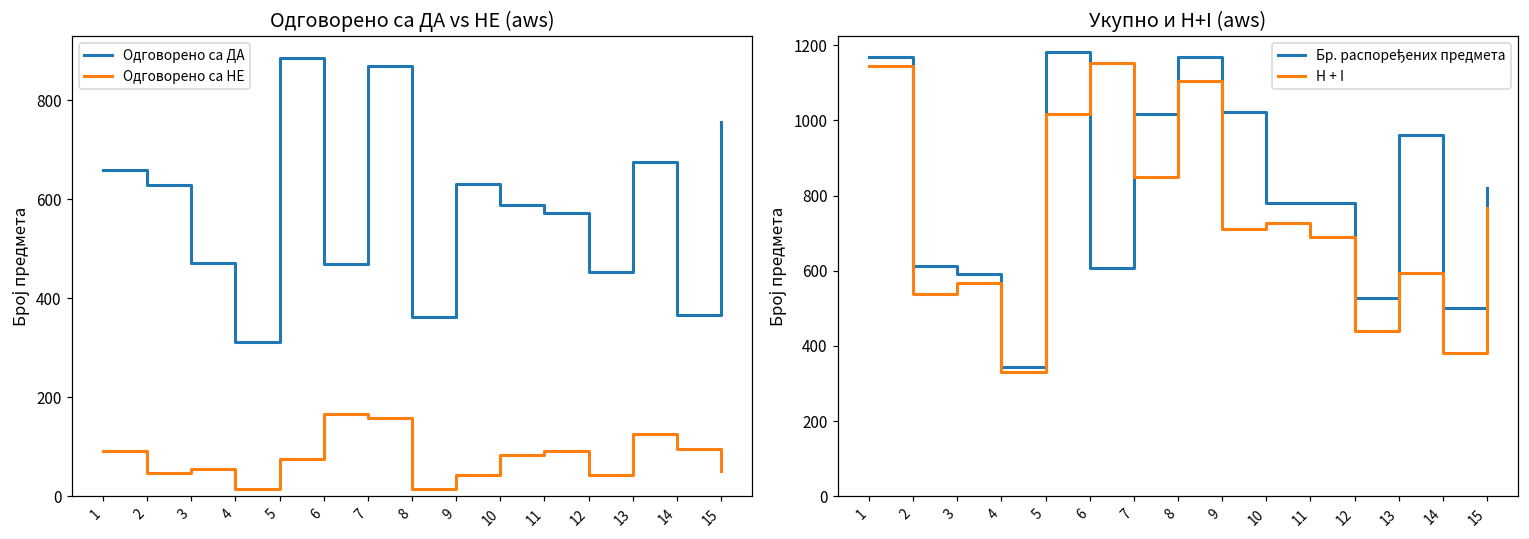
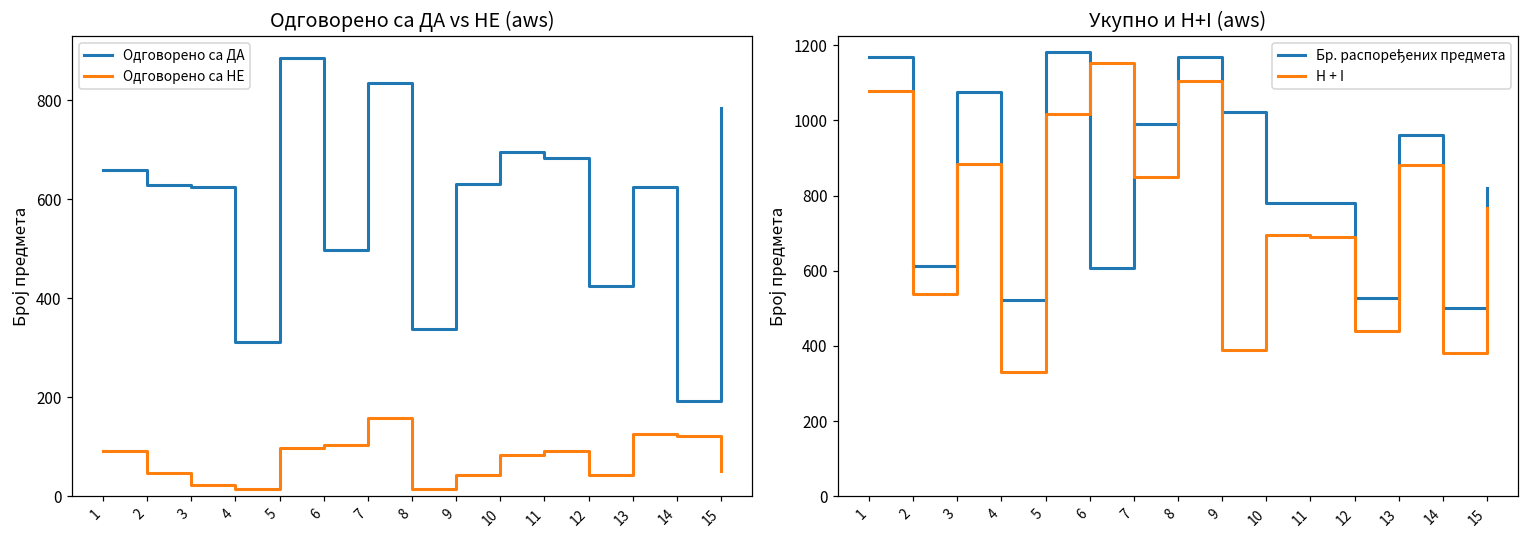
Одговорено са ДА vs НЕ (aws), Одговорено са ДА, 3: 470 -> 630
Одговорено са ДА vs НЕ (aws), Одговорено са НЕ, 3: 60 -> 20
Одговорено са ДА vs НЕ (aws), Одговорено са НЕ, 5: 80 -> 100
Одговорено са ДА vs НЕ (aws), Одговорено са ДА, 6: 470 -> 500
Одговорено са ДА vs НЕ (aws), Одговорено са НЕ, 6: 170 -> 100
Одговорено са ДА vs НЕ (aws), Одговорено са ДА, 7: 870 -> 840
Одговорено са ДА vs НЕ (aws), Одговорено са ДА, 8: 360 -> 340
Одговорено са ДА vs НЕ (aws), Одговорено са ДА, 10: 590 -> 700
Одговорено са ДА vs НЕ (aws), Одговорено са ДА, 11: 570 -> 680
Одговорено са ДА vs НЕ (aws), Одговорено са ДА, 12: 450 -> 430
Одговорено са ДА vs НЕ (aws), Одговорено са ДА, 13: 680 -> 630
Одговорено са ДА vs НЕ (aws), Одговорено са ДА, 14: 370 -> 190
Одговорено са ДА vs НЕ (aws), Одговорено са НЕ, 14: 100 -> 120
Одговорено са ДА vs НЕ (aws), Одговорено са ДА, 15: 760 -> 780
Укупно и H+I (aws), H + I, 1: 1150 -> 1080
Укупно и H+I (aws), Бр. распоређених предмета, 3: 590 -> 1080
Укупно и H+I (aws), H + I, 3: 570 -> 890
Укупно и H+I (aws), Бр. распоређених предмета, 4: 340 -> 520
Укупно и H+I (aws), Бр. распоређених предмета, 7: 1020 -> 990
Укупно и H+I (aws), H + I, 9: 710 -> 390
Укупно и H+I (aws), H + I, 10: 730 -> 700
Укупно и H+I (aws), H + I, 13: 590 -> 880
